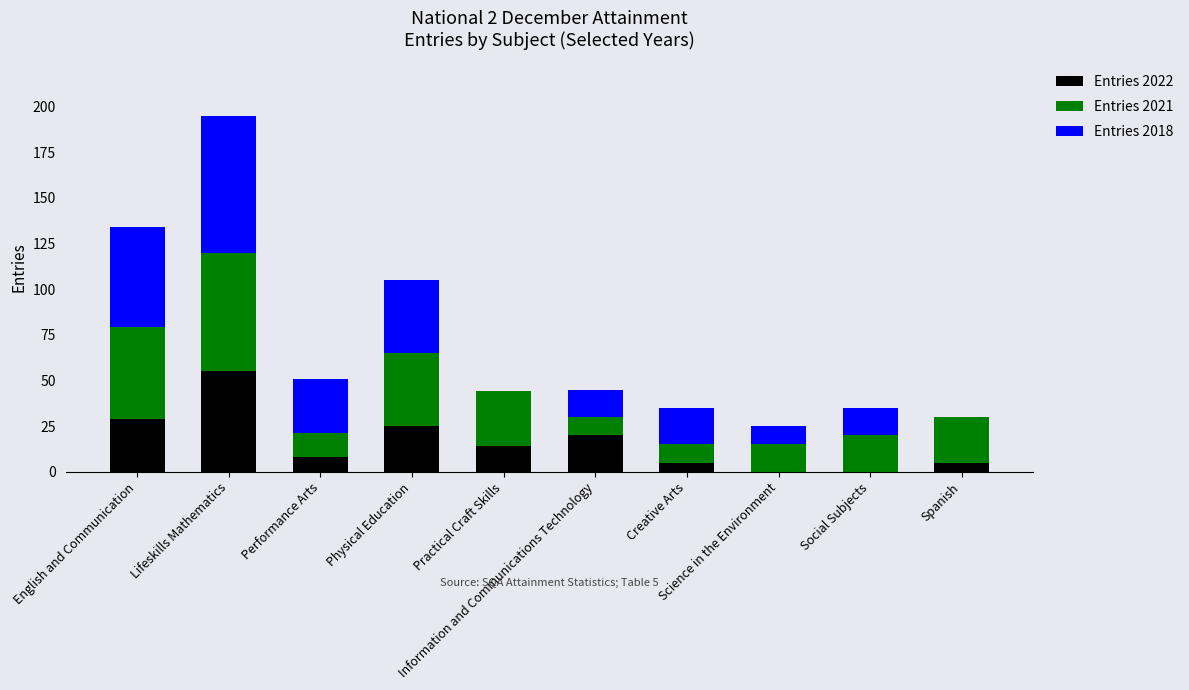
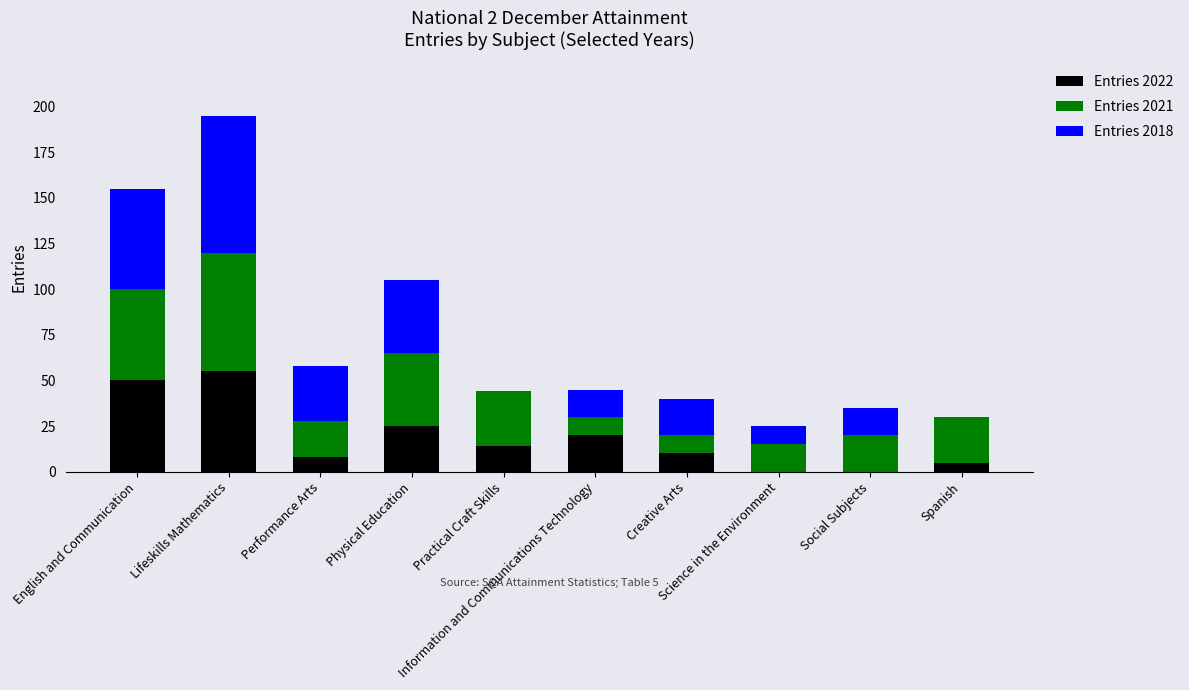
Entries 2022, English and Communication: 29 -> 50
Entries 2021, Performance Arts: 13 -> 20
Entries 2022, Creative Arts: 5 -> 10
